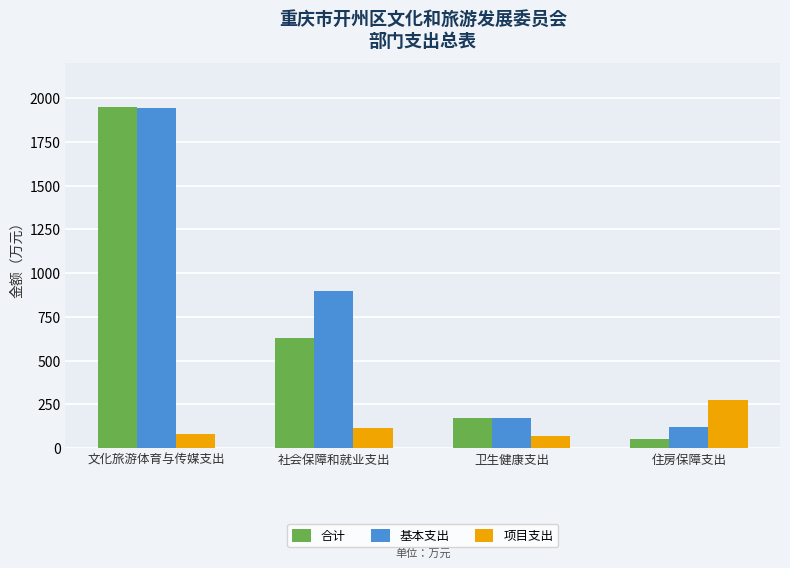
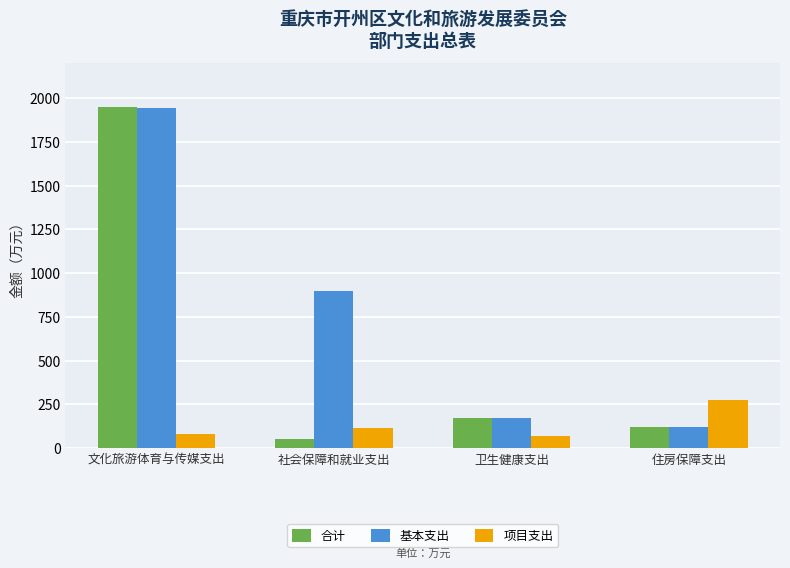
合计, 社会保障和就业支出: 630 -> 50
合计, 住房保障支出: 50 -> 120
